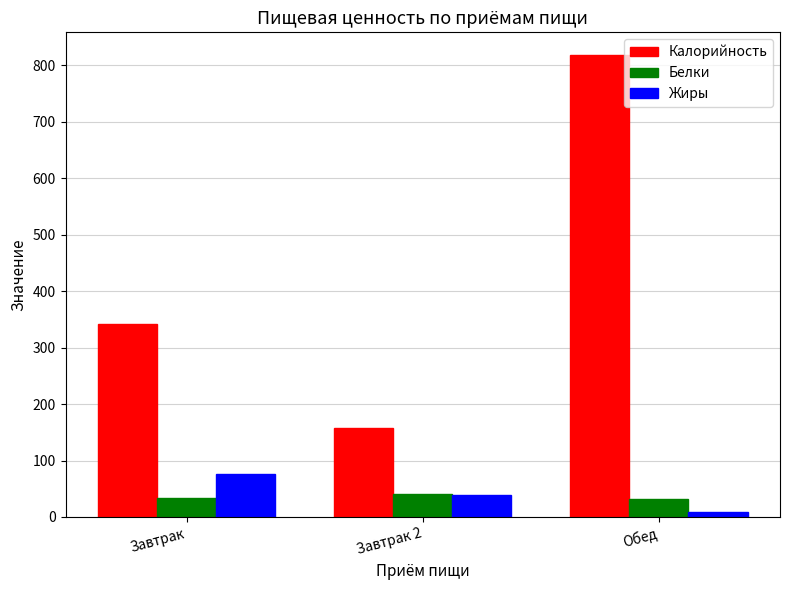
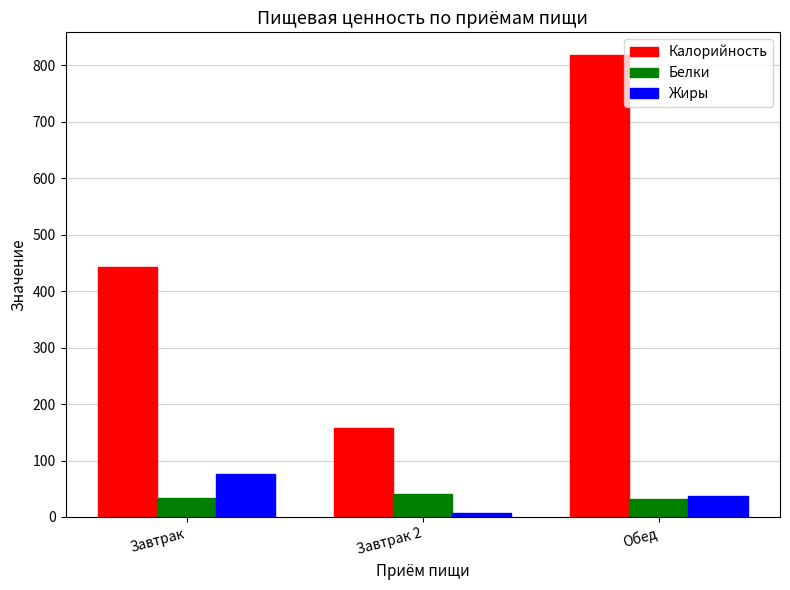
Калорийность, Завтрак: 340 -> 440
Жиры, Завтрак 2: 40 -> 10
Жиры, Обед: 10 -> 40
